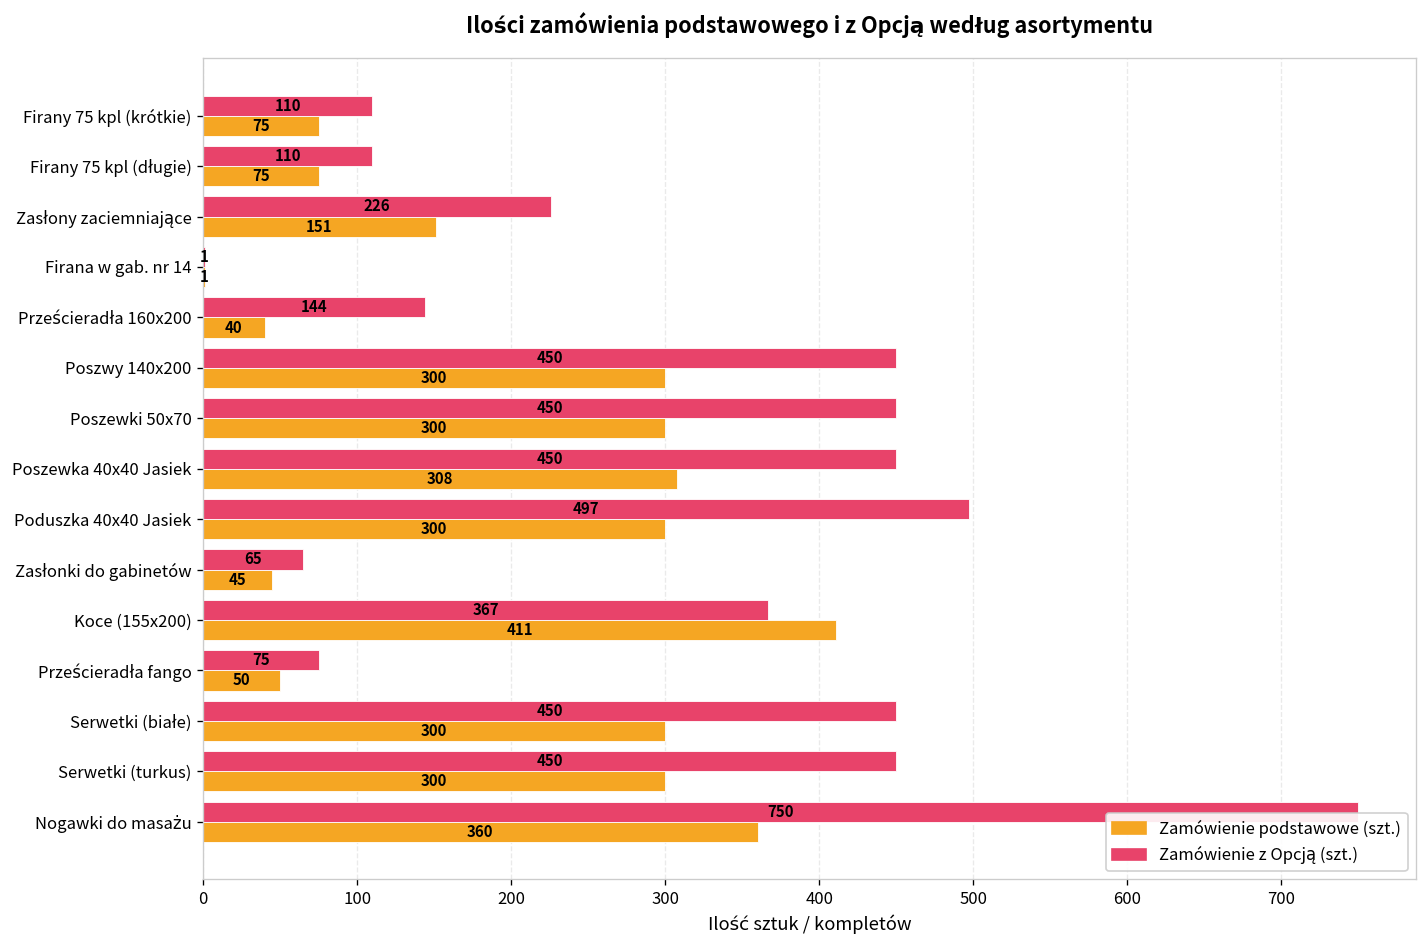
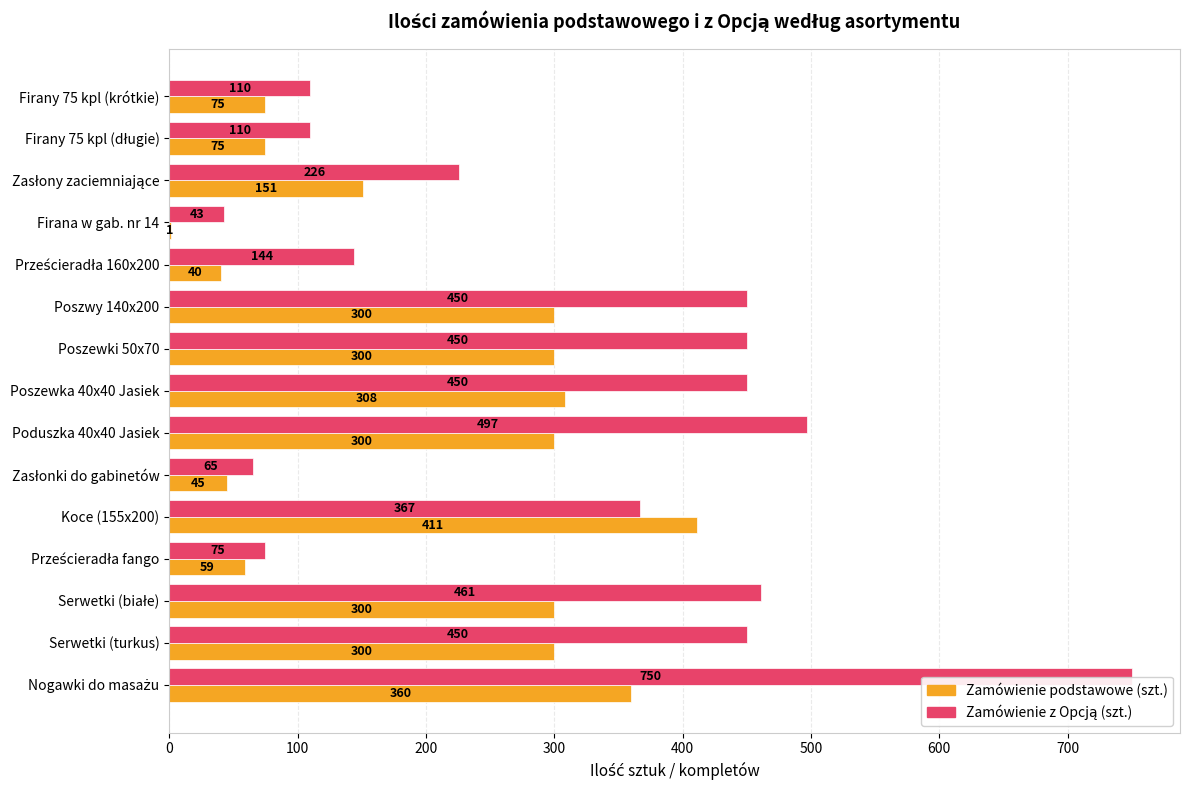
Zamówienie z Opcją (szt.), Firana w gab. nr 14: 1 -> 43
Zamówienie podstawowe (szt.), Prześcieradła fango: 50 -> 59
Zamówienie z Opcją (szt.), Serwetki (białe): 450 -> 461
